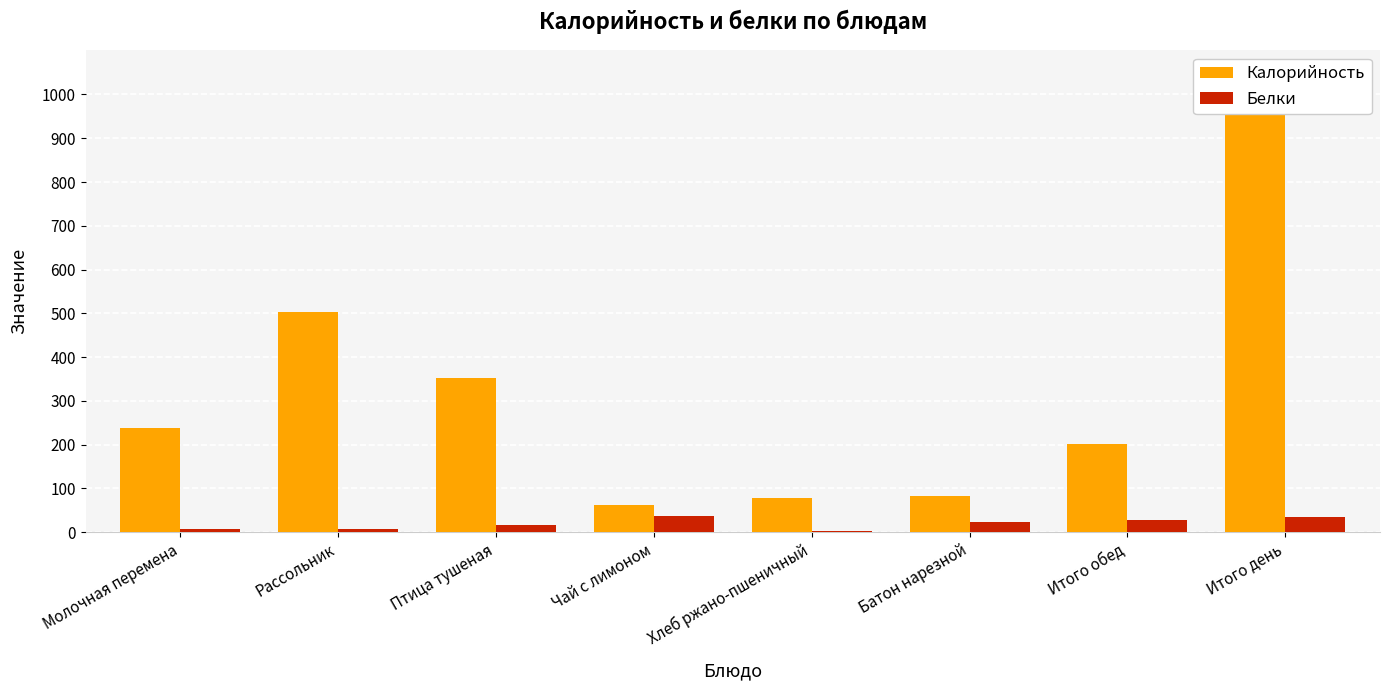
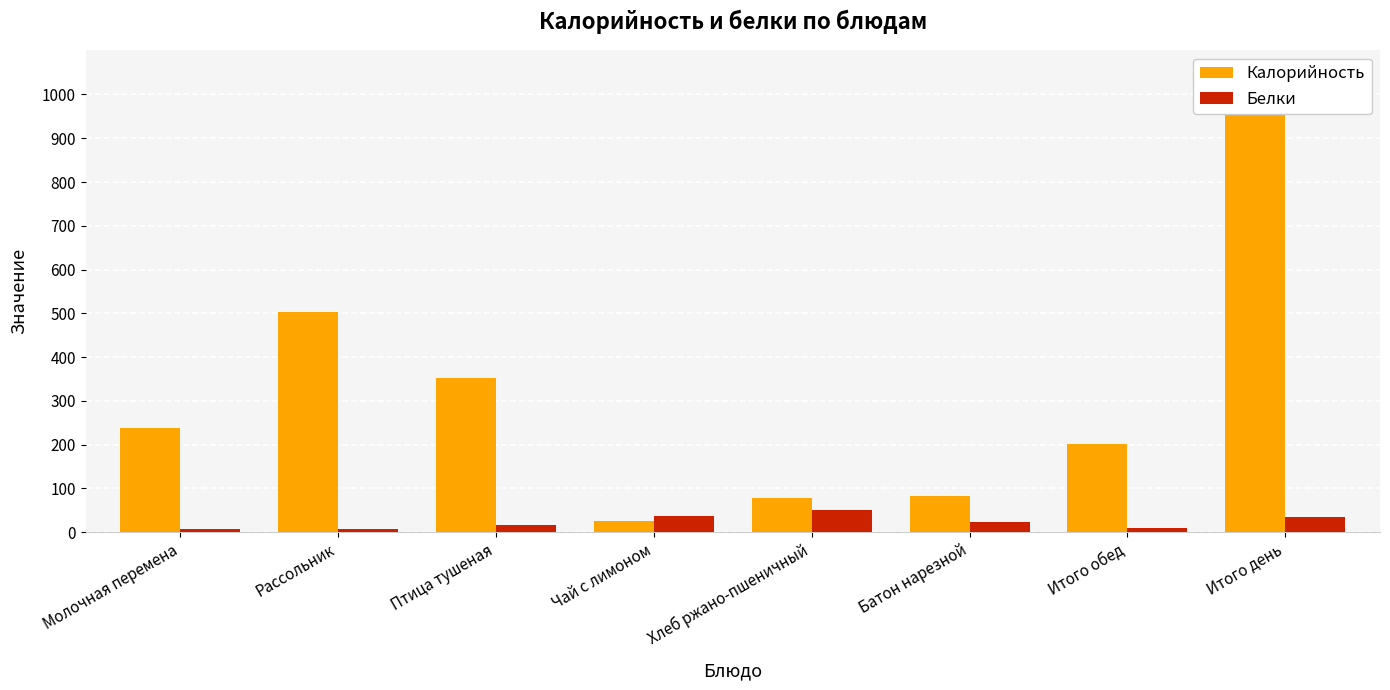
Калорийность, Чай с лимоном: 60 -> 30
Белки, Хлеб ржано-пшеничный: 0 -> 50
Белки, Итого обед: 30 -> 10
